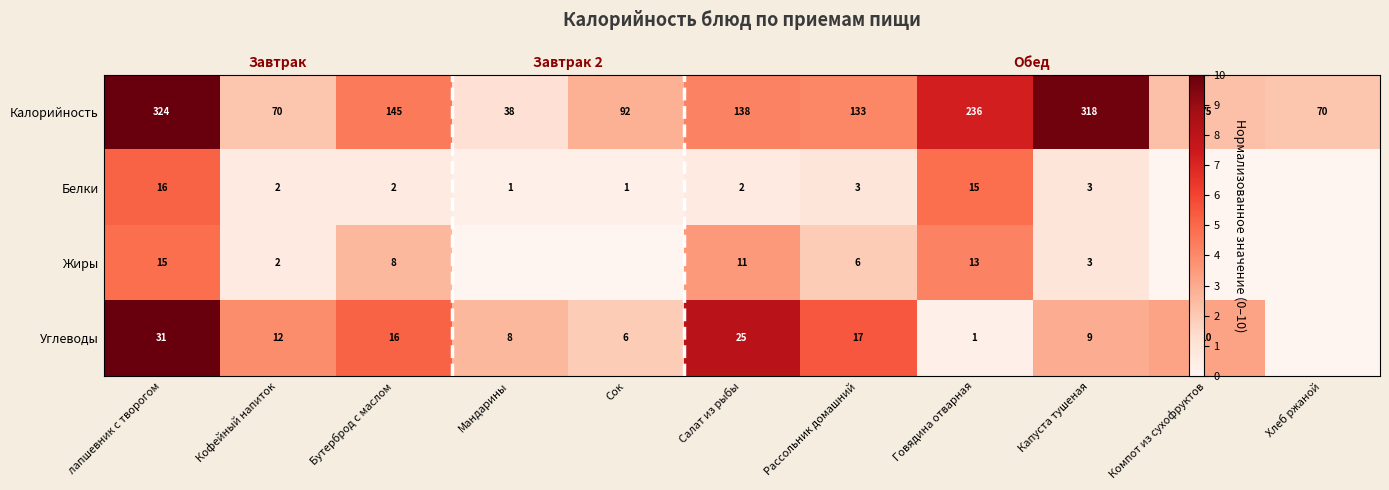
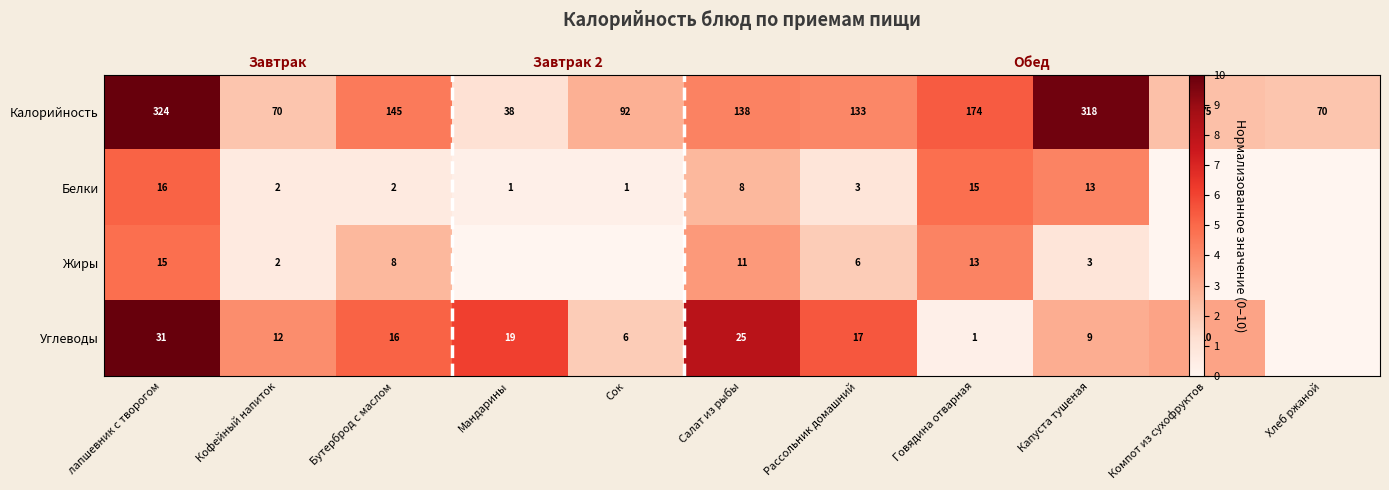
Калорийность, Говядина отварная: 236 -> 174
Белки, Салат из рыбы: 2 -> 8
Белки, Капуста тушеная: 3 -> 13
Углеводы, Мандарины: 8 -> 19
